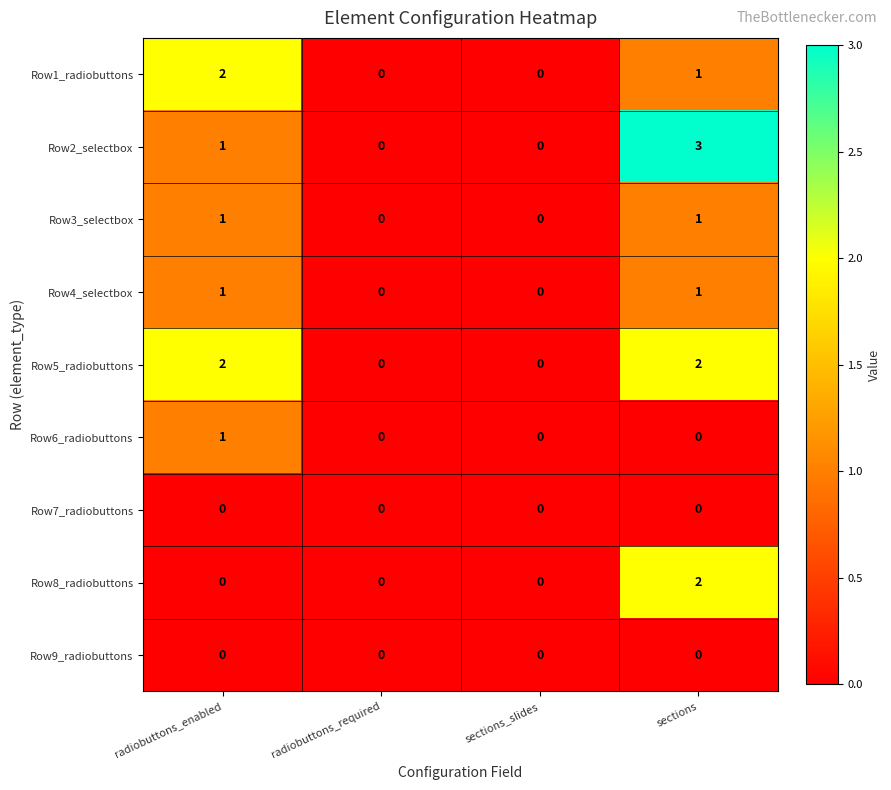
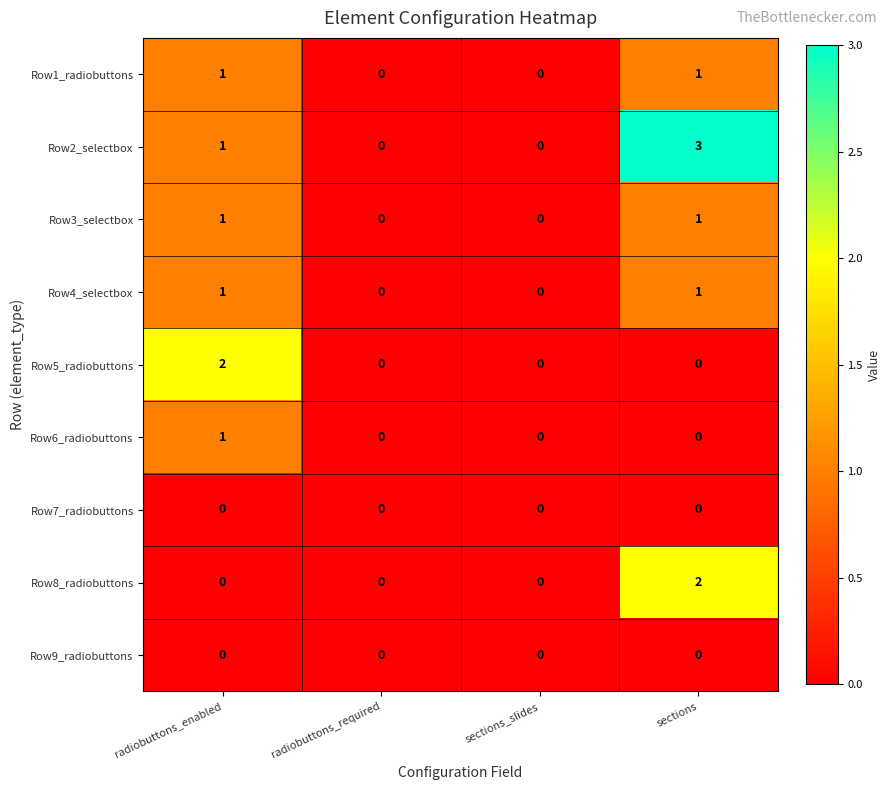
Row1_radiobuttons, radiobuttons_enabled: 2 -> 1
Row5_radiobuttons, sections: 2 -> 0
